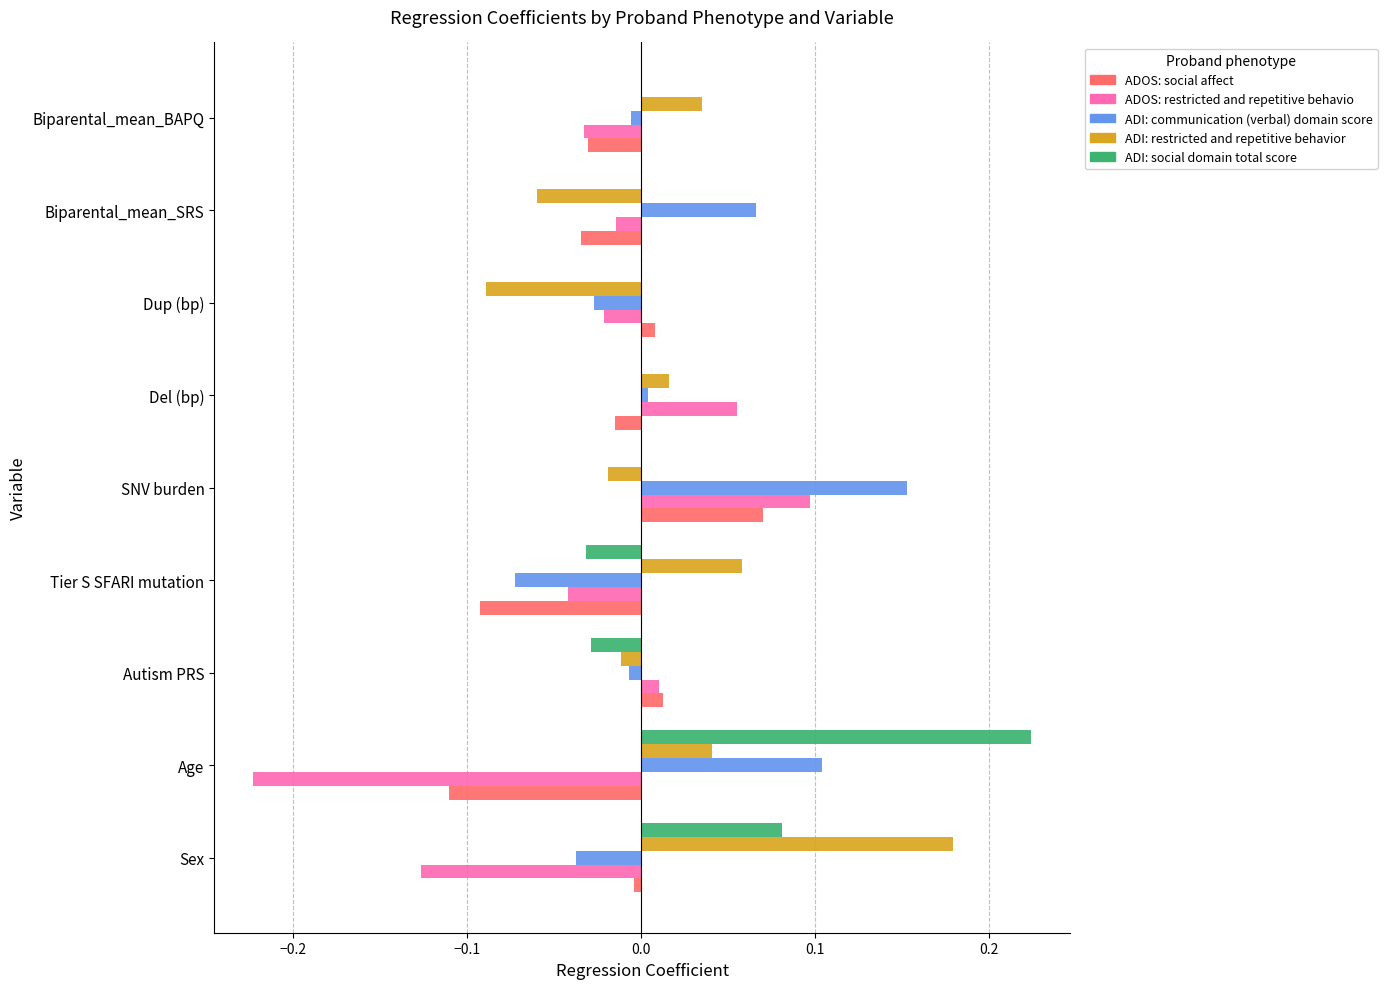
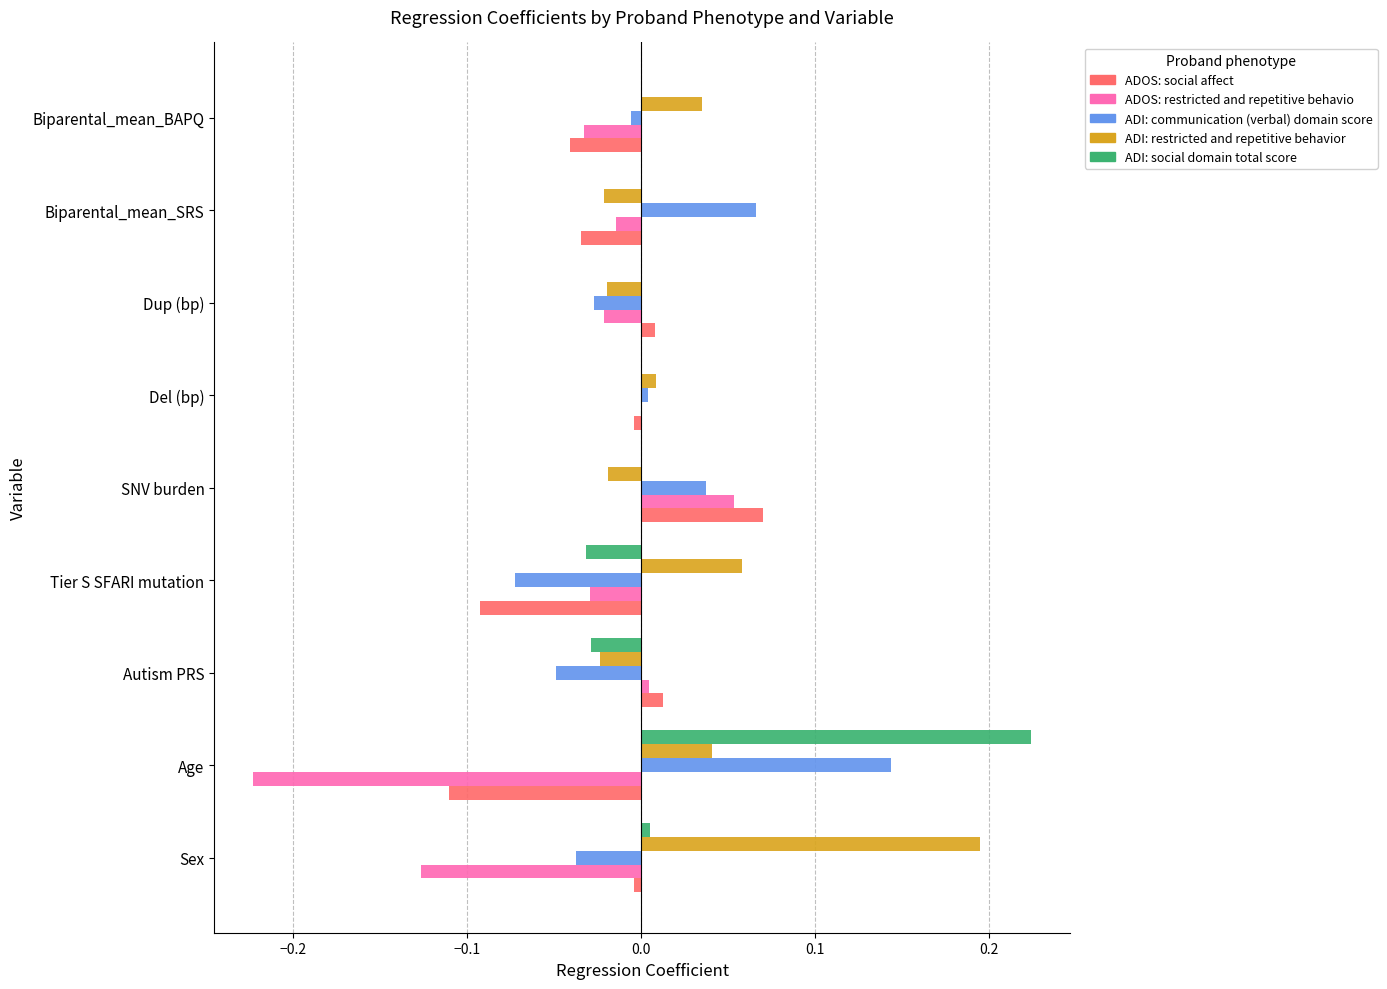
ADOS: social affect, Biparental_mean_BAPQ: -0.031 -> -0.041
ADI: restricted and repetitive behavior, Biparental_mean_SRS: -0.060 -> -0.021
ADI: restricted and repetitive behavior, Dup (bp): -0.089 -> -0.020
ADI: restricted and repetitive behavior, Del (bp): 0.016 -> 0.009
ADOS: restricted and repetitive behavio, Del (bp): 0.055 -> 0.000
ADOS: social affect, Del (bp): -0.015 -> -0.004
ADI: communication (verbal) domain score, SNV burden: 0.153 -> 0.037
ADOS: restricted and repetitive behavio, SNV burden: 0.097 -> 0.053
ADOS: restricted and repetitive behavio, Tier S SFARI mutation: -0.042 -> -0.030
ADI: restricted and repetitive behavior, Autism PRS: -0.011 -> -0.023
ADI: communication (verbal) domain score, Autism PRS: -0.007 -> -0.049
ADOS: restricted and repetitive behavio, Autism PRS: 0.010 -> 0.004
ADI: communication (verbal) domain score, Age: 0.104 -> 0.144
ADI: social domain total score, Sex: 0.081 -> 0.005
ADI: restricted and repetitive behavior, Sex: 0.179 -> 0.195
